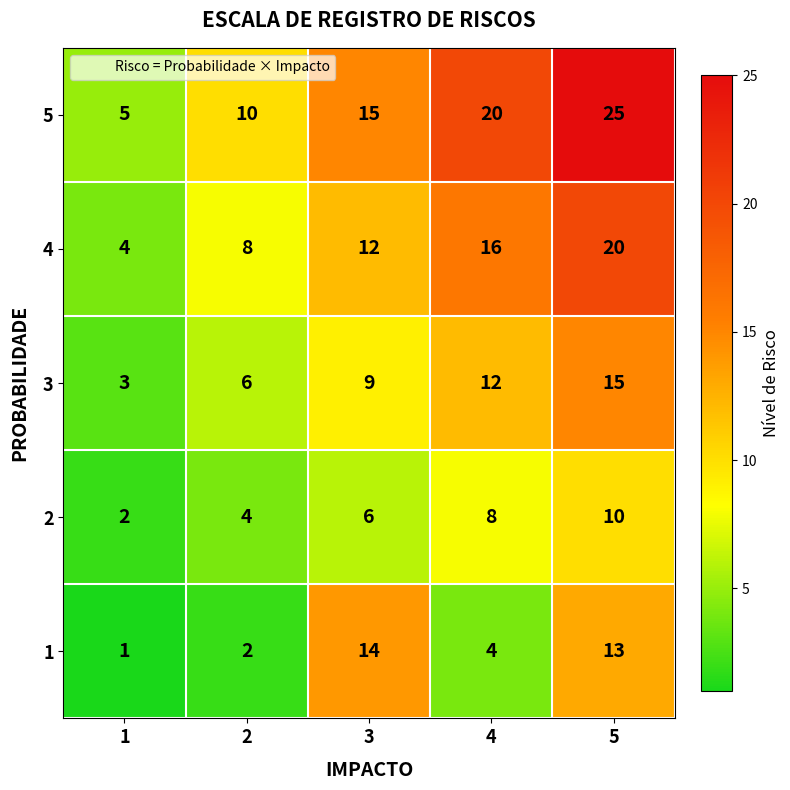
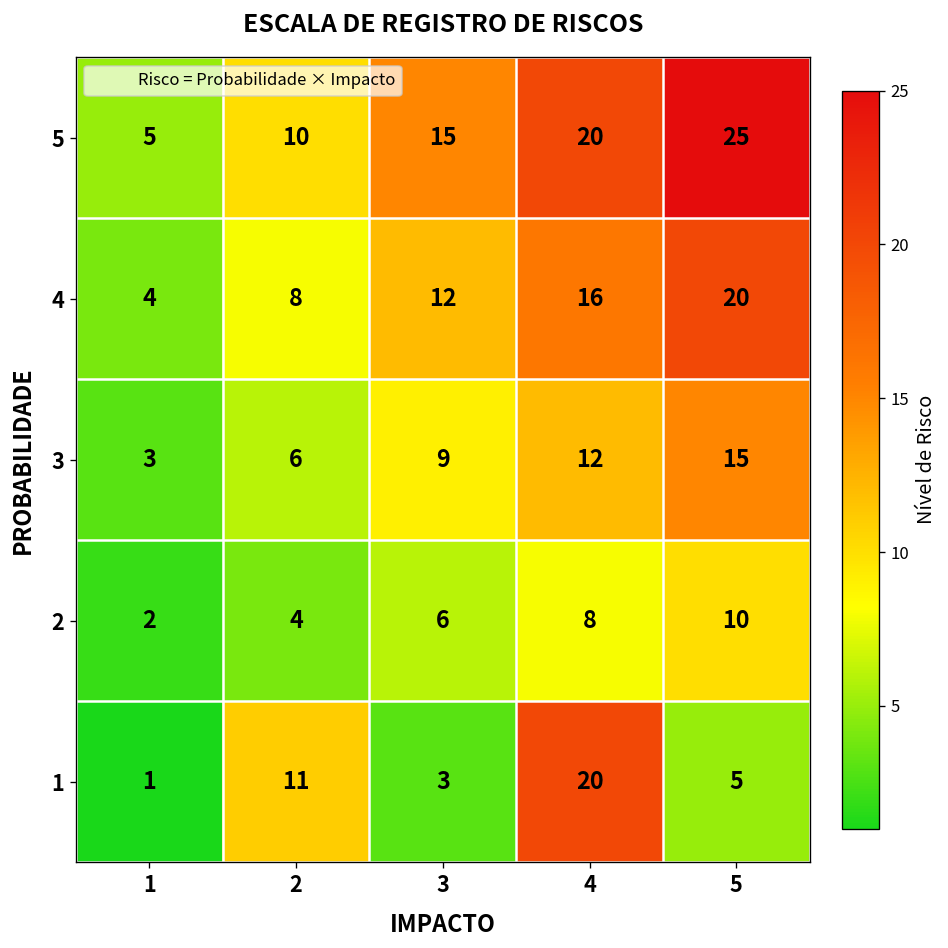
1, 2: 2 -> 11
1, 3: 14 -> 3
1, 4: 4 -> 20
1, 5: 13 -> 5
